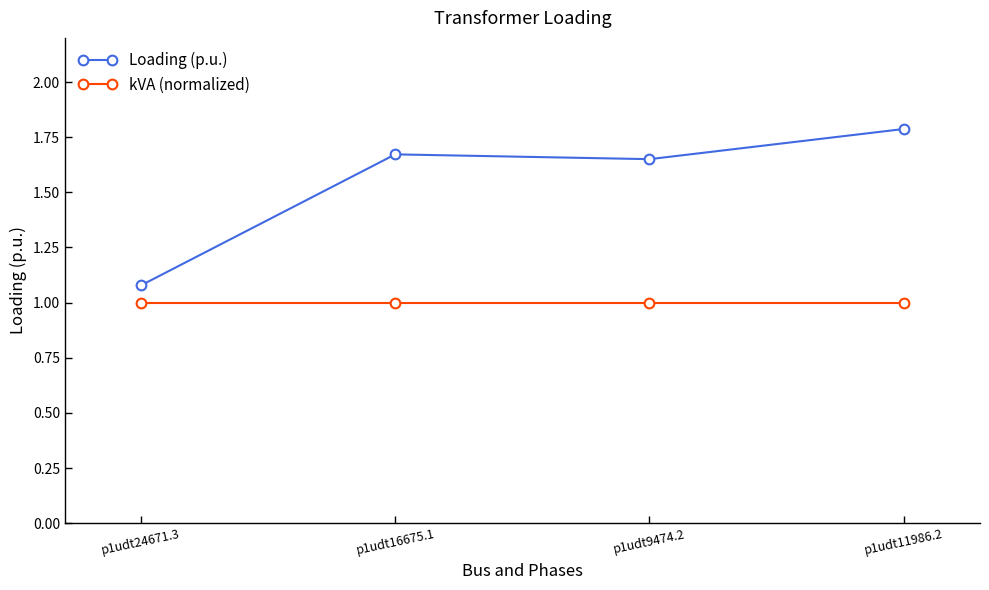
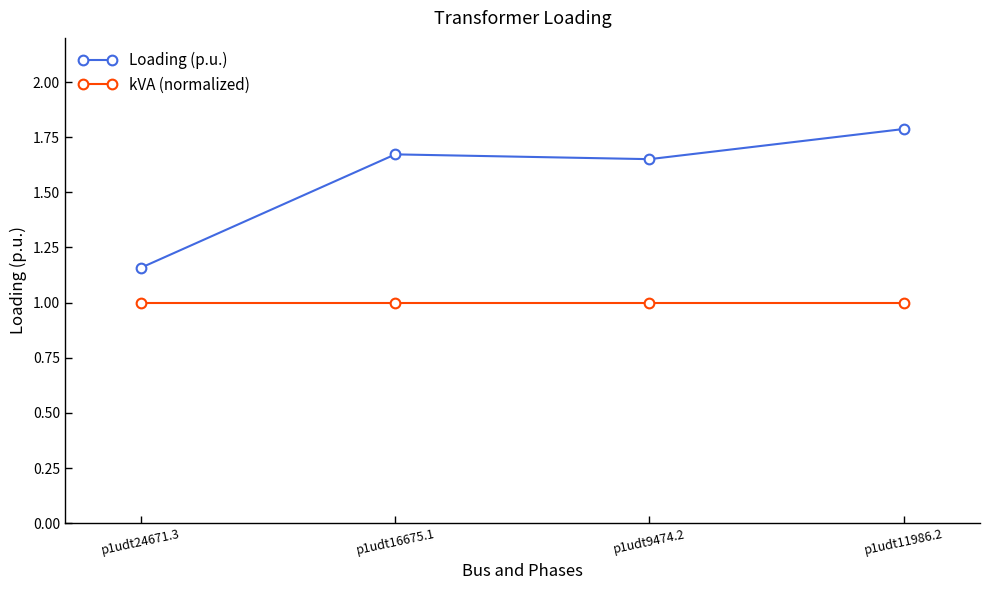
Loading (p.u.), p1udt24671.3: 1.08 -> 1.16
